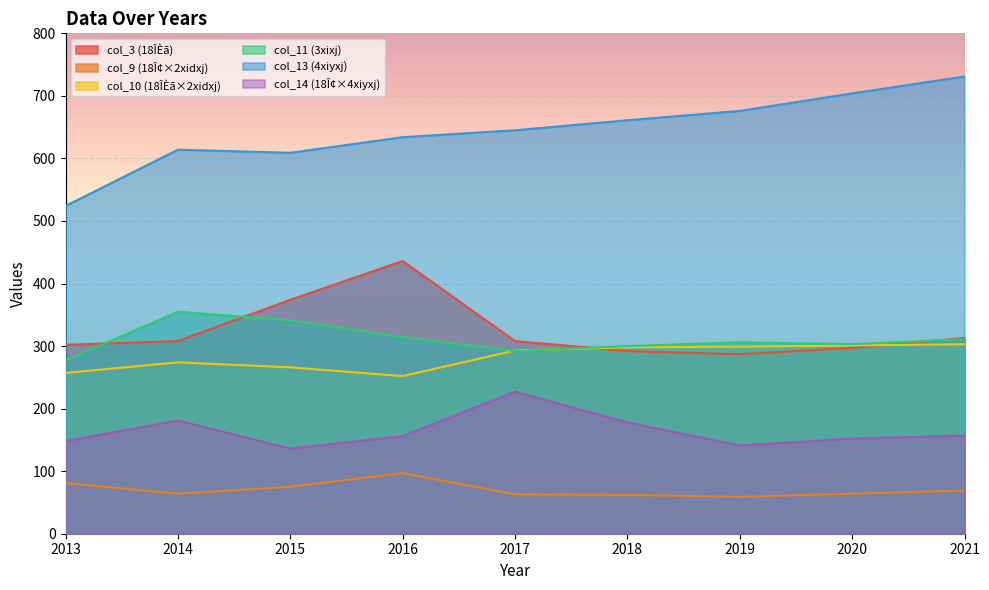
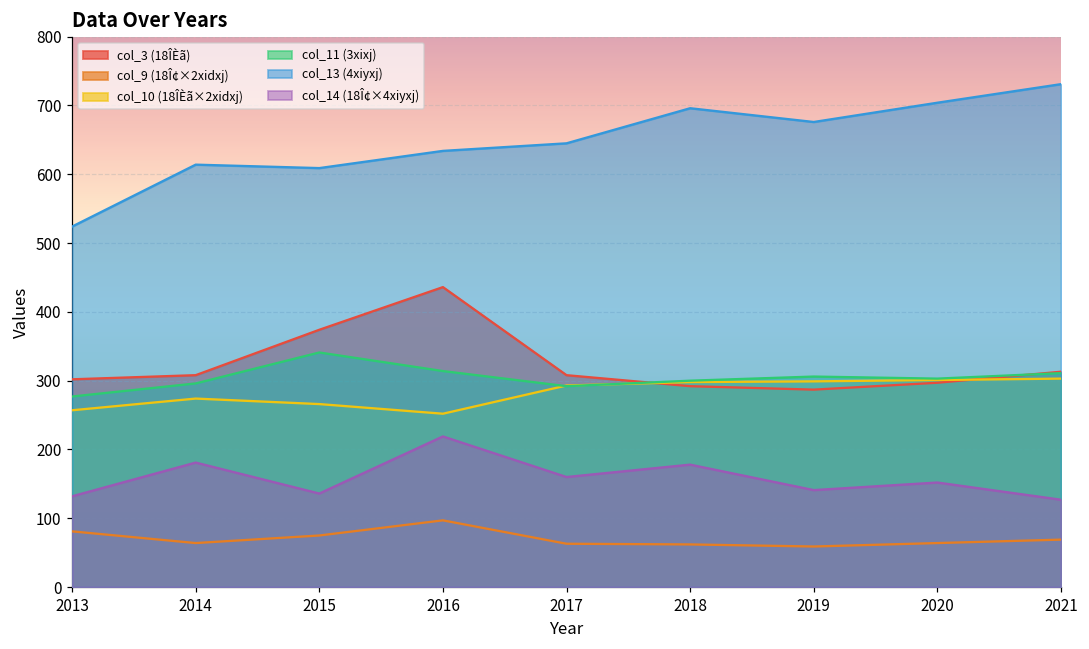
col_14 (18Î¢×4xiyxj), 2013: 150 -> 130
col_11 (3xixj), 2014: 360 -> 300
col_14 (18Î¢×4xiyxj), 2016: 160 -> 220
col_14 (18Î¢×4xiyxj), 2017: 230 -> 160
col_13 (4xiyxj), 2018: 660 -> 700
col_14 (18Î¢×4xiyxj), 2021: 160 -> 130
